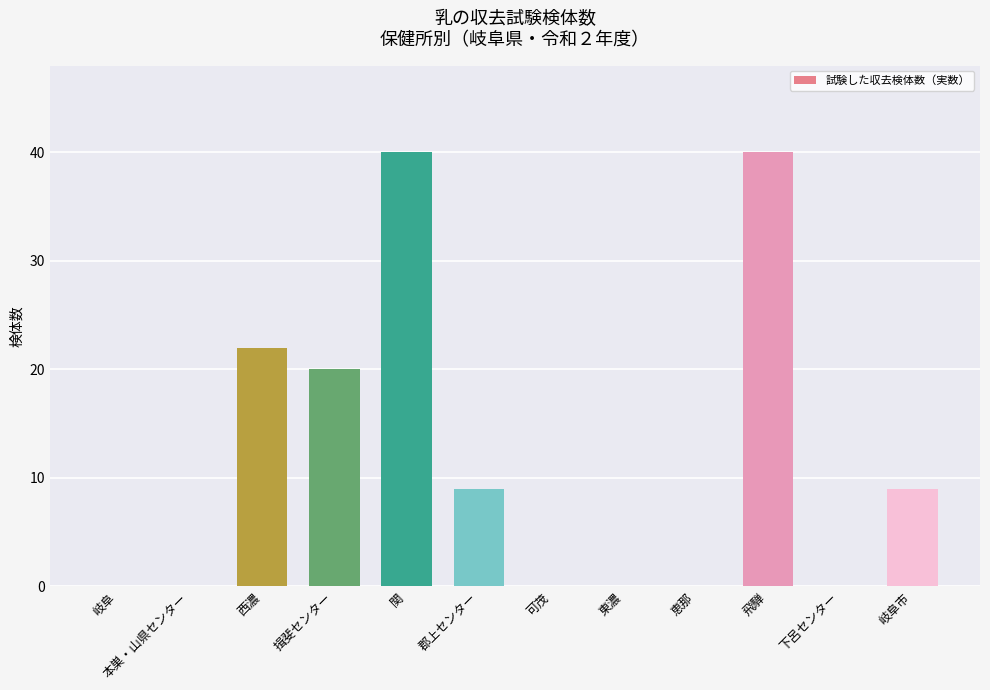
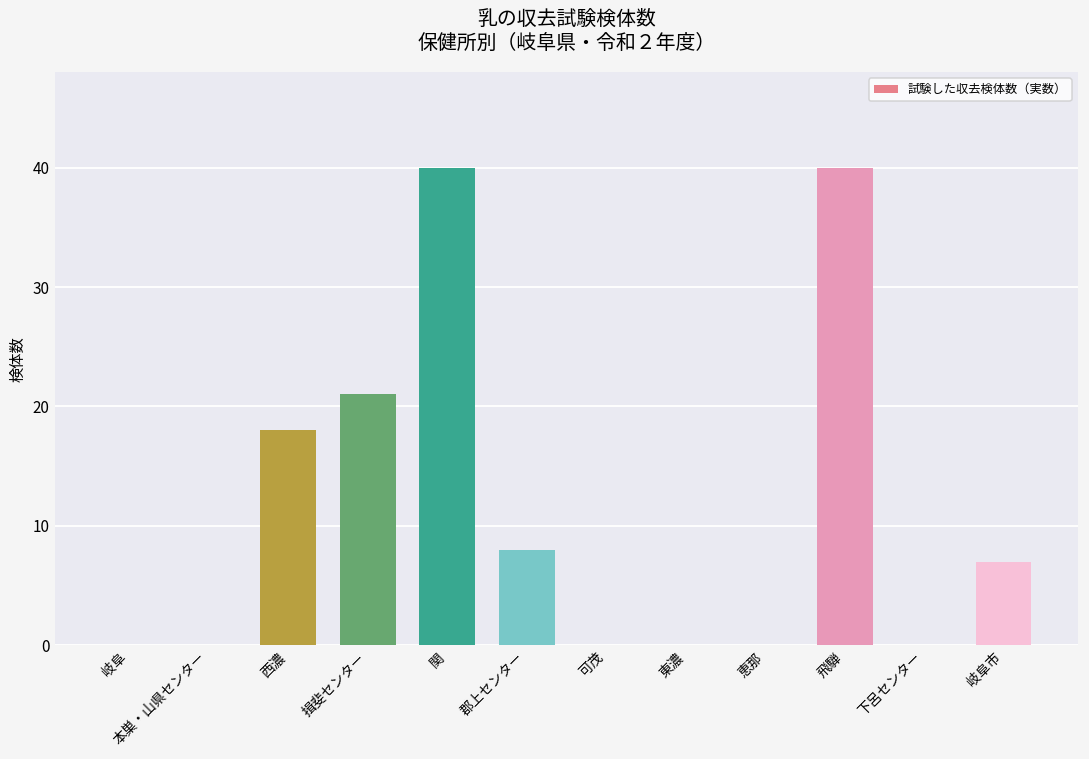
西濃: 22 -> 18
揖斐センター: 20 -> 21
郡上センター: 9 -> 8
岐阜市: 9 -> 7
